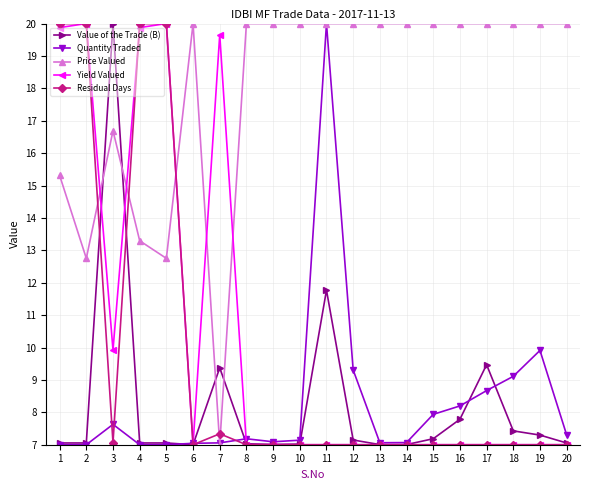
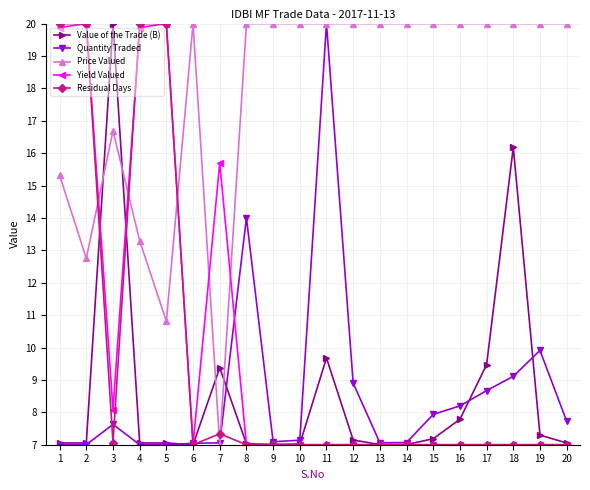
Yield Valued, 3: 9.9 -> 8.1
Price Valued, 5: 12.8 -> 10.8
Yield Valued, 7: 19.7 -> 15.7
Quantity Traded, 8: 7.2 -> 14.0
Value of the Trade (B), 11: 11.8 -> 9.7
Quantity Traded, 12: 9.3 -> 8.9
Value of the Trade (B), 18: 7.4 -> 16.2
Quantity Traded, 20: 7.3 -> 7.7
